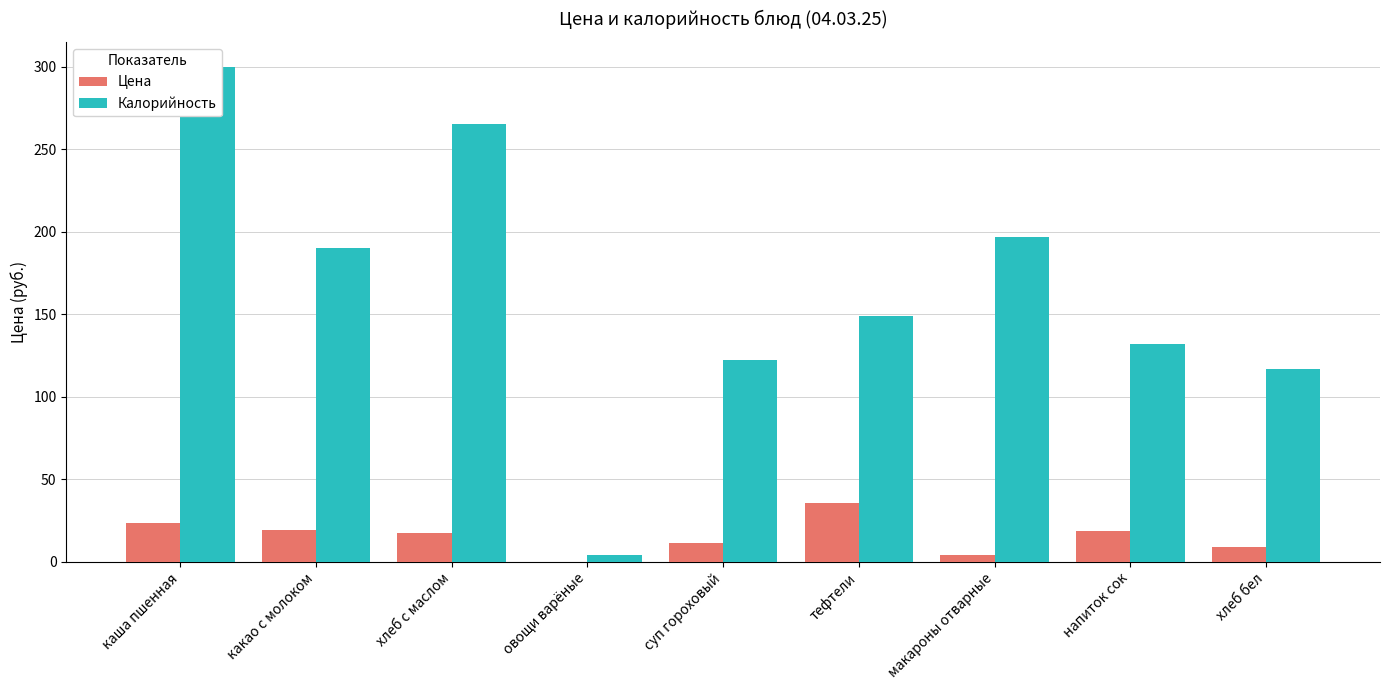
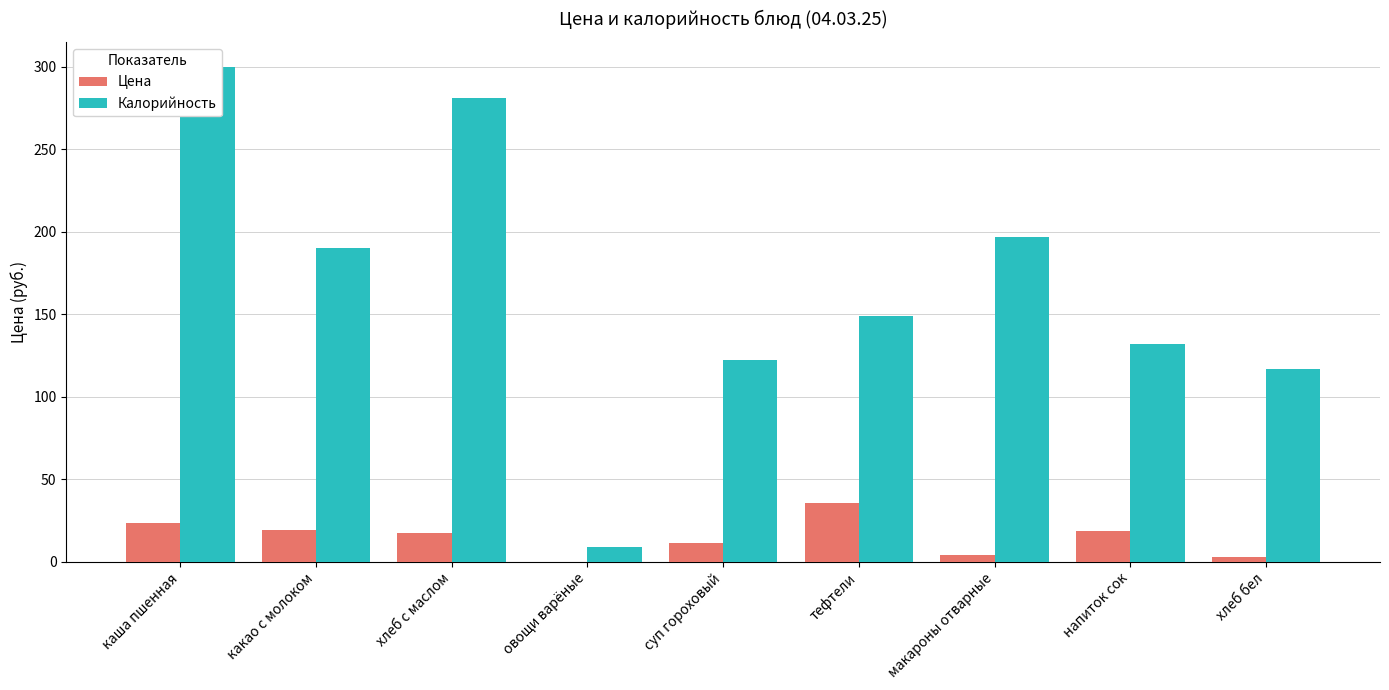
Калорийность, хлеб с маслом: 265 -> 281
Калорийность, овощи варёные: 4 -> 9
Цена, хлеб бел: 9 -> 3
